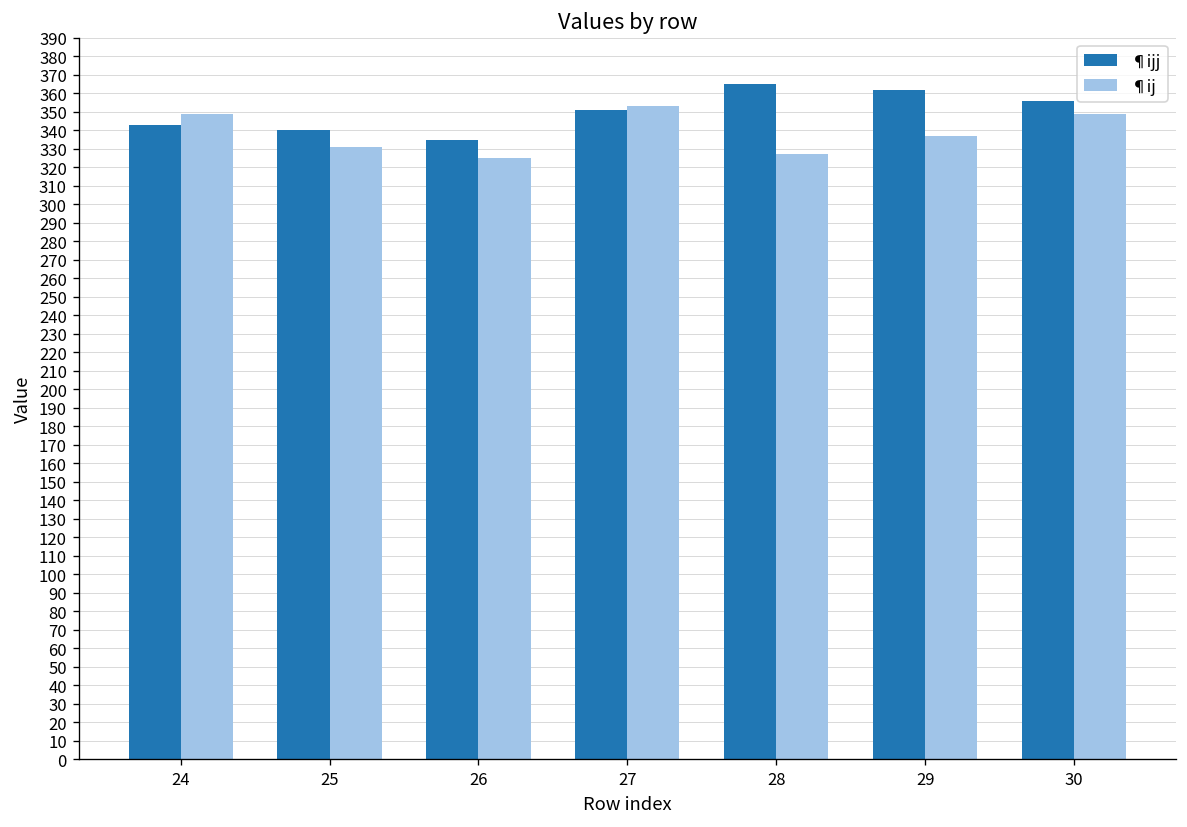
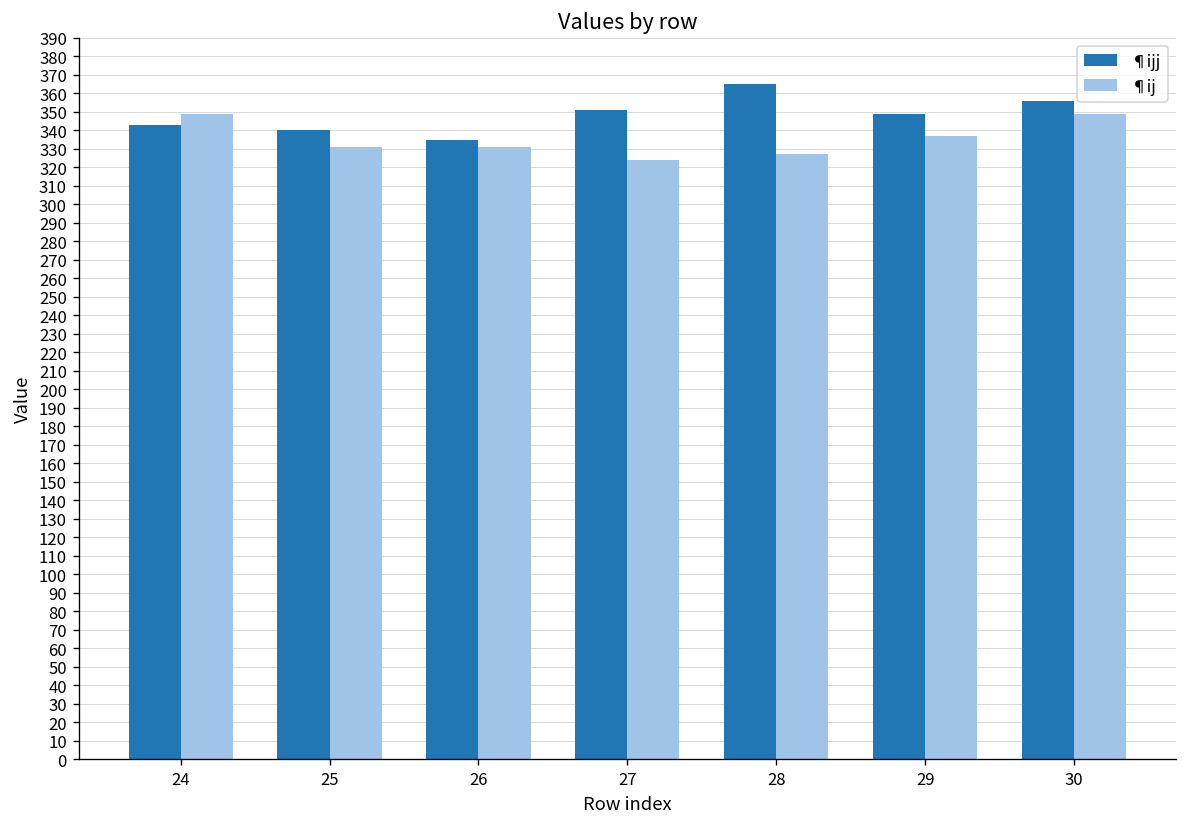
¶ij, 26: 325 -> 331
¶ij, 27: 353 -> 324
¶ijj, 29: 362 -> 349
